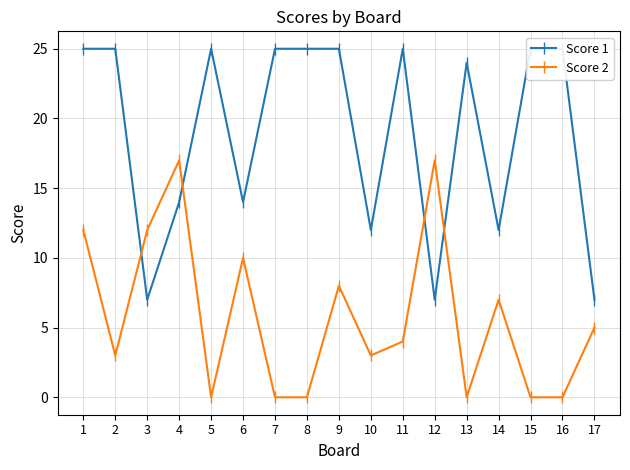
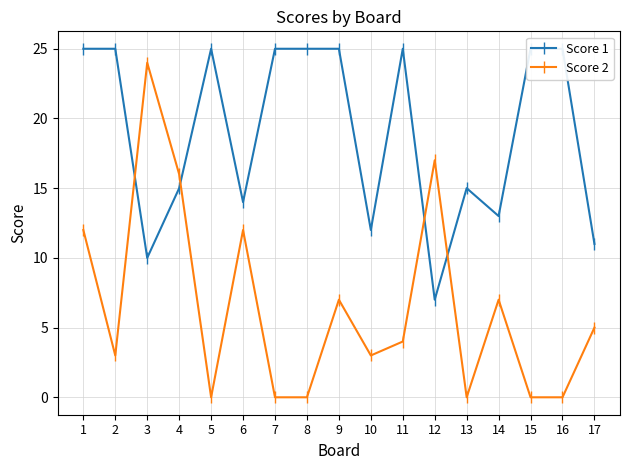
Score 1, 3: 7 -> 10
Score 2, 3: 12 -> 24
Score 1, 4: 14 -> 15
Score 2, 4: 17 -> 16
Score 2, 6: 10 -> 12
Score 2, 9: 8 -> 7
Score 1, 13: 24 -> 15
Score 1, 14: 12 -> 13
Score 1, 17: 7 -> 11
